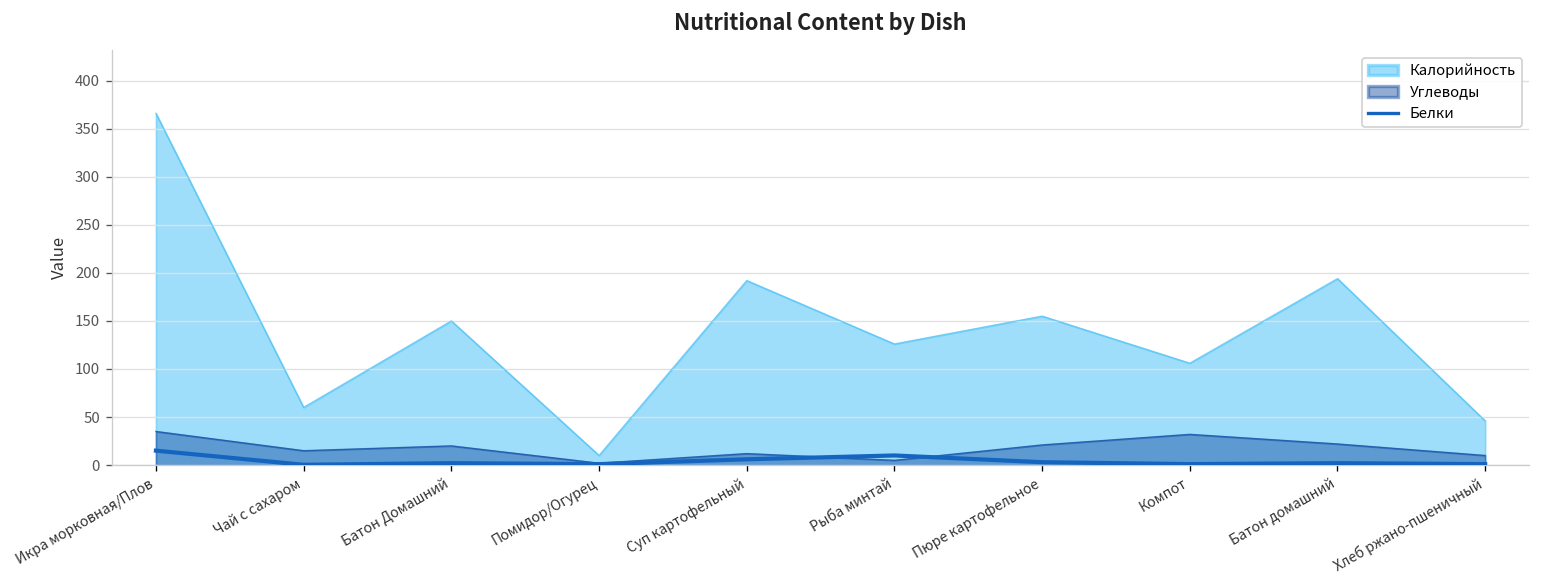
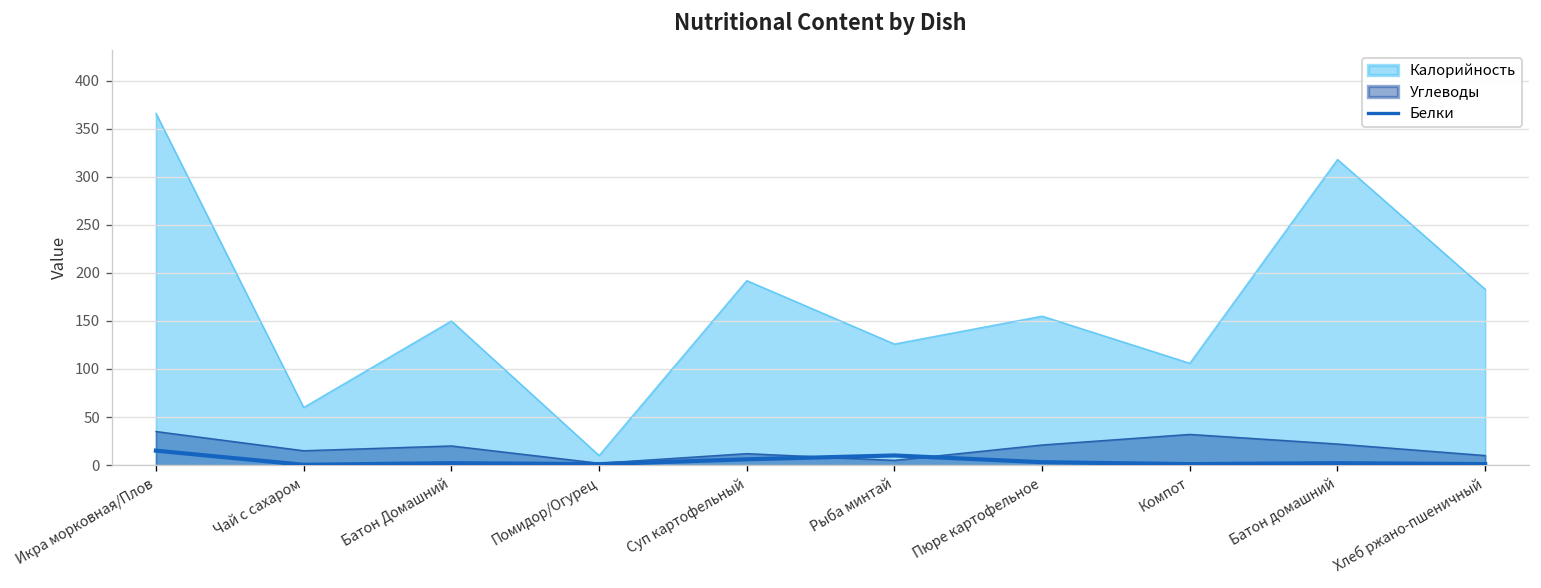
Калорийность, Батон домашний: 190 -> 320
Калорийность, Хлеб ржано-пшеничный: 50 -> 180
